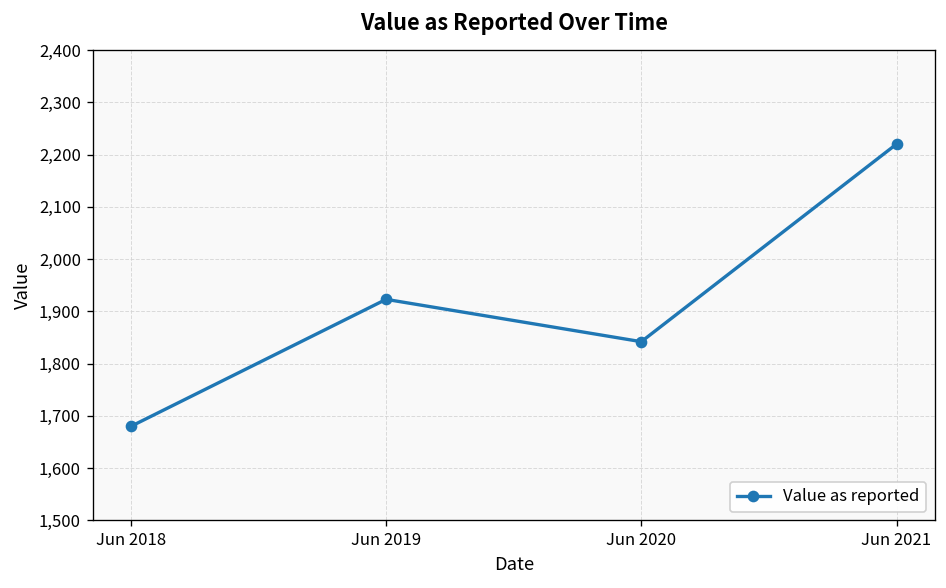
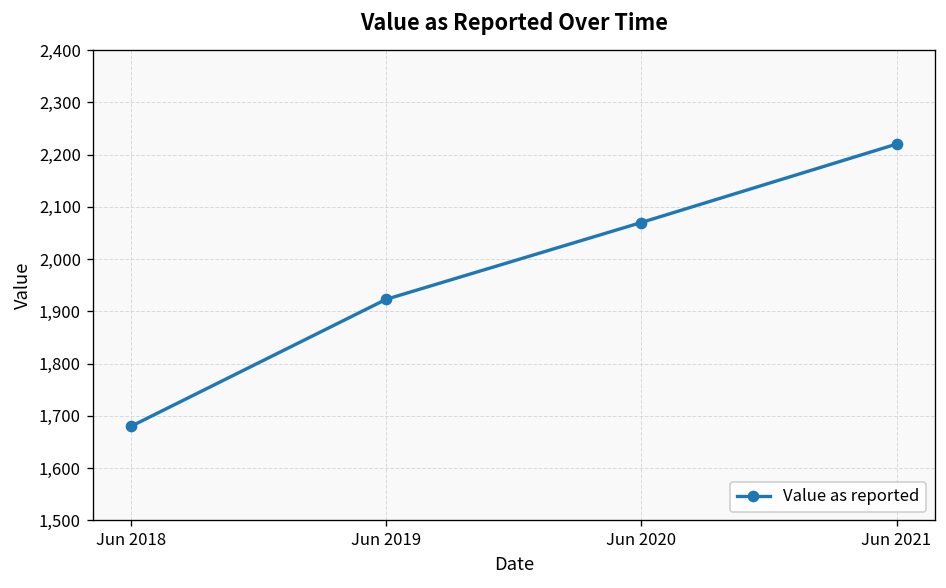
Jun 2020: 1,840 -> 2,070
